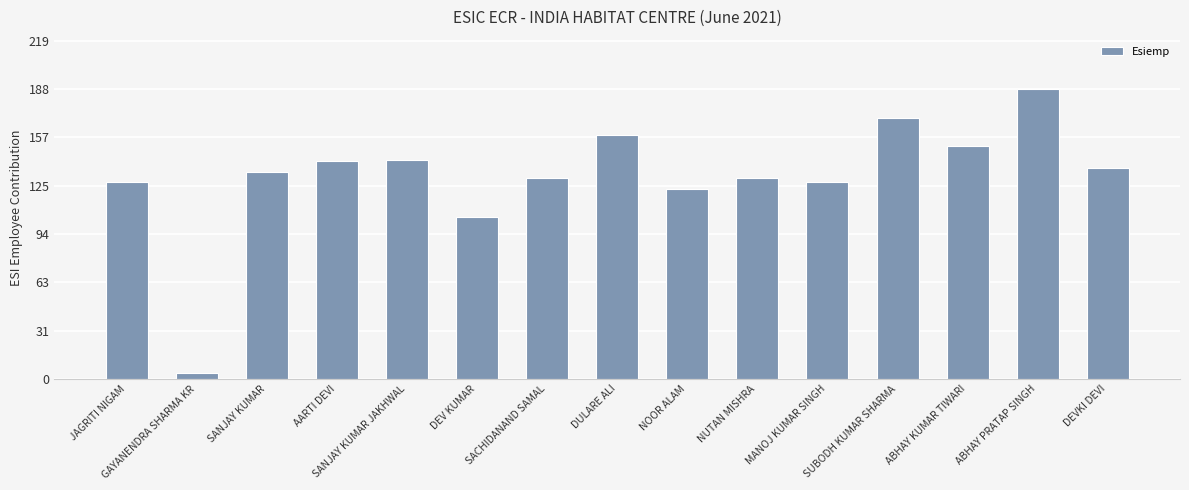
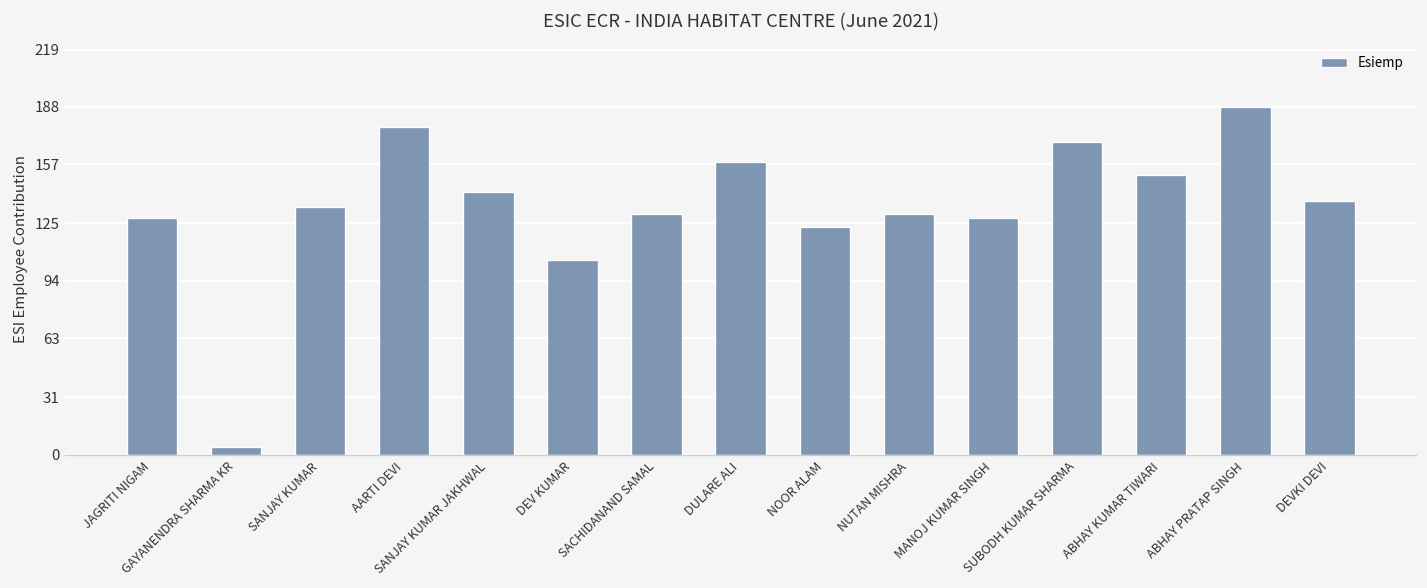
AARTI DEVI: 141 -> 177
